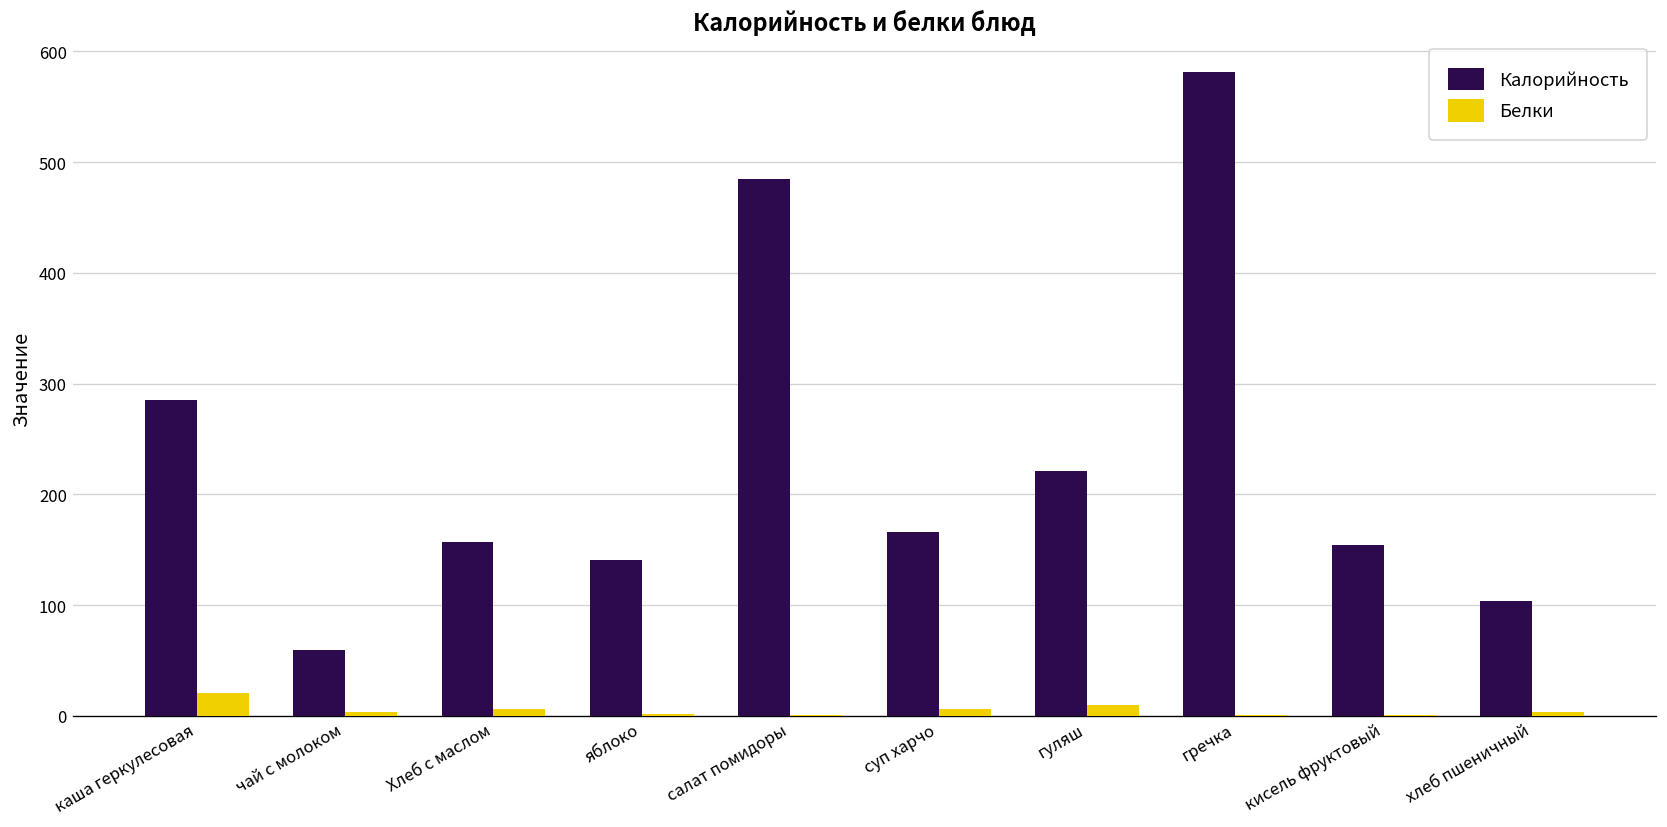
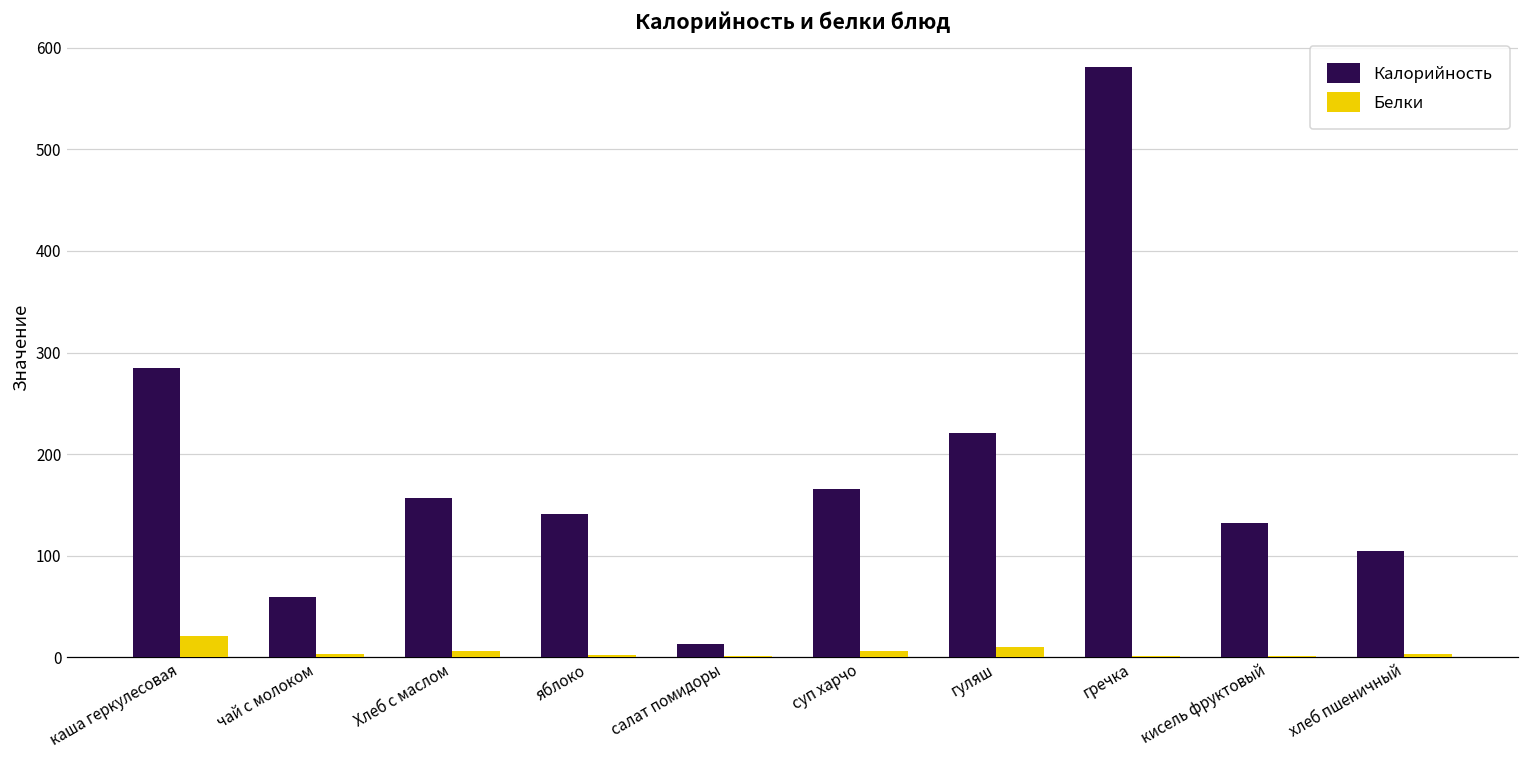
Калорийность, салат помидоры: 490 -> 10
Калорийность, кисель фруктовый: 150 -> 130
